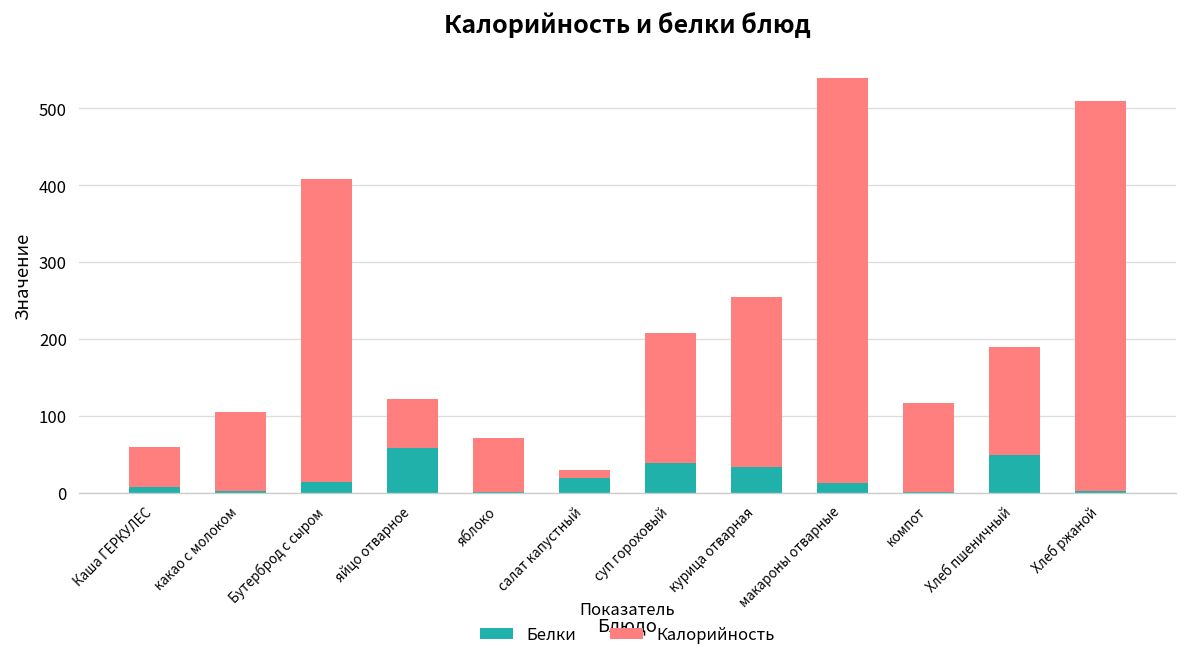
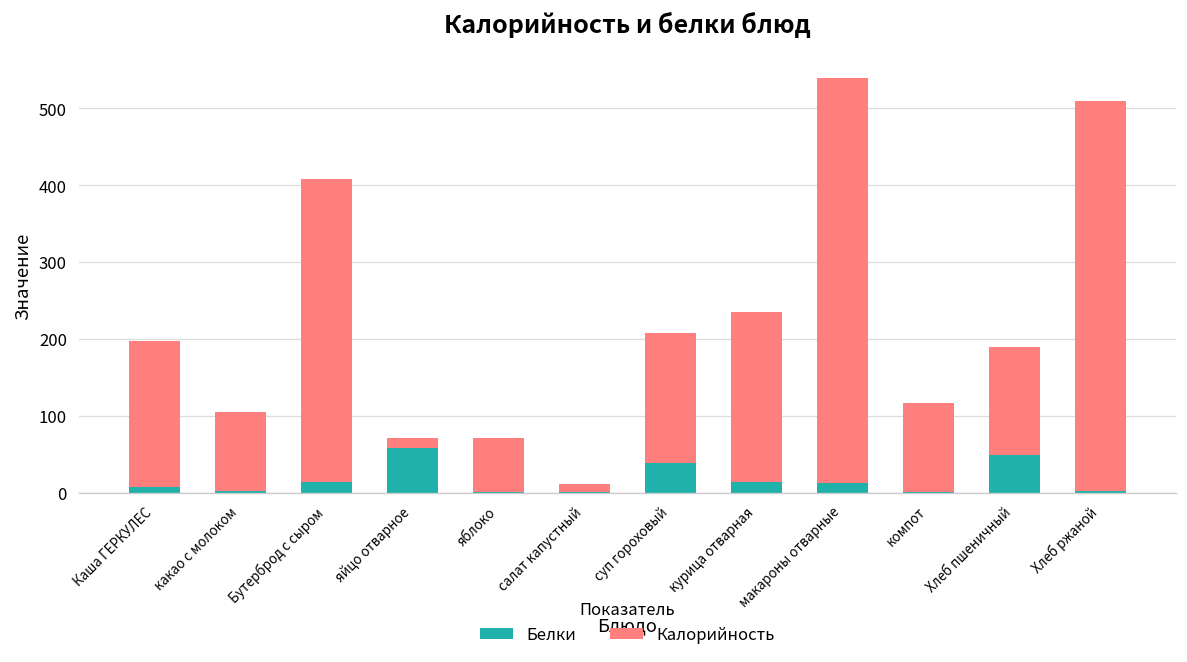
Калорийность, Каша ГЕРКУЛЕС: 50 -> 190
Калорийность, яйцо отварное: 60 -> 10
Белки, салат капустный: 20 -> 0
Белки, курица отварная: 30 -> 10
